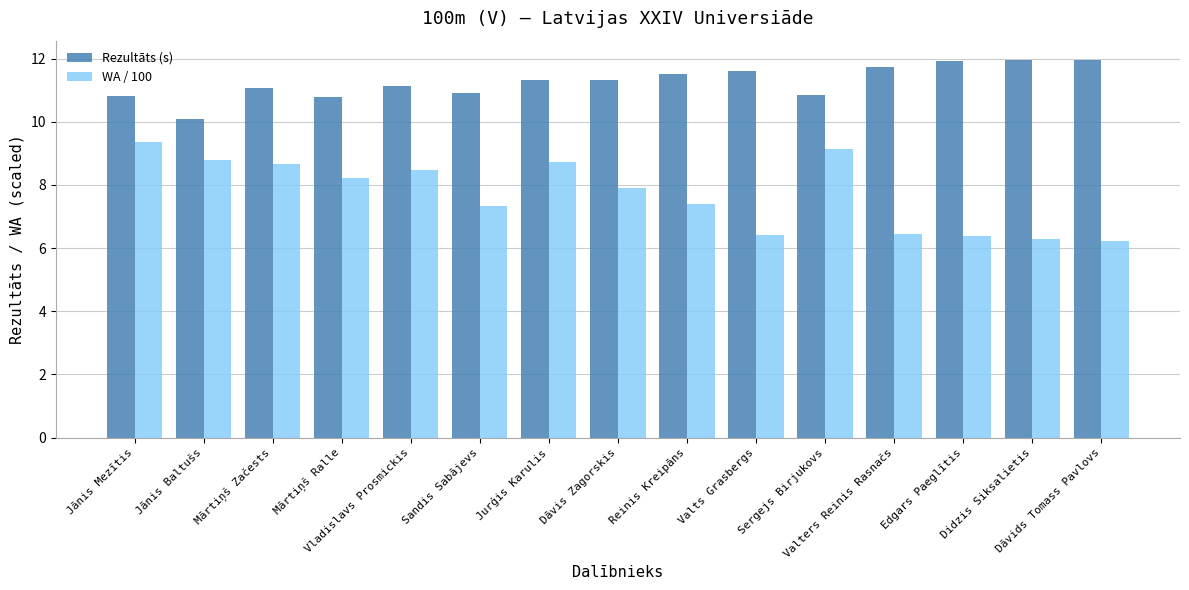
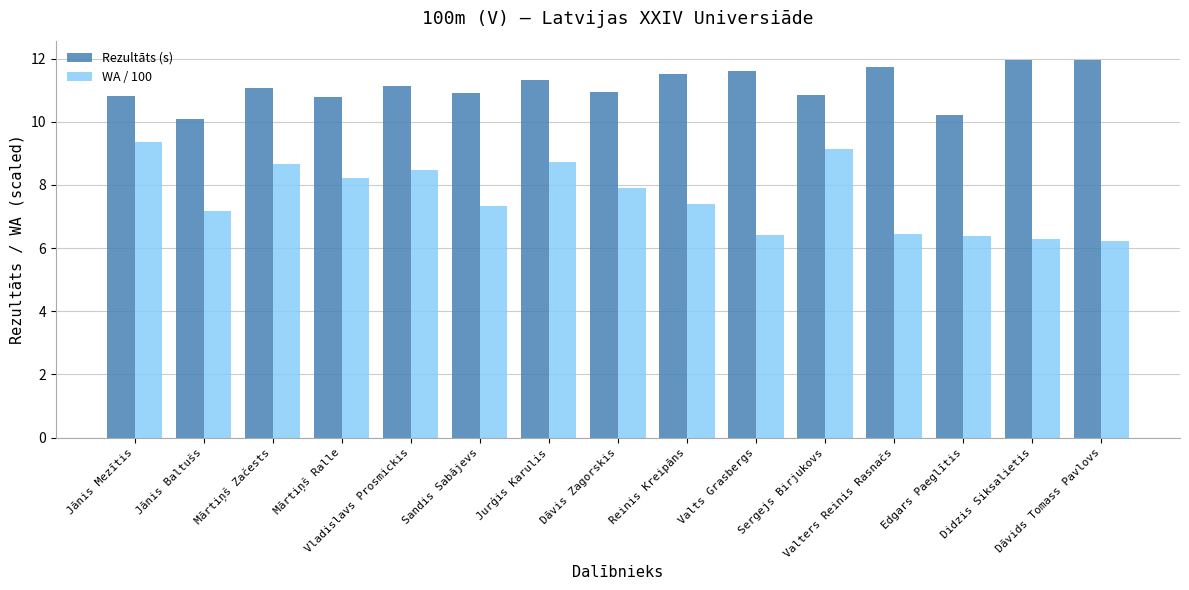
WA / 100, Jānis Baltušs: 8.8 -> 7.2
Rezultāts (s), Dāvis Zagorskis: 11.3 -> 10.9
Rezultāts (s), Edgars Paeglītis: 11.9 -> 10.2
